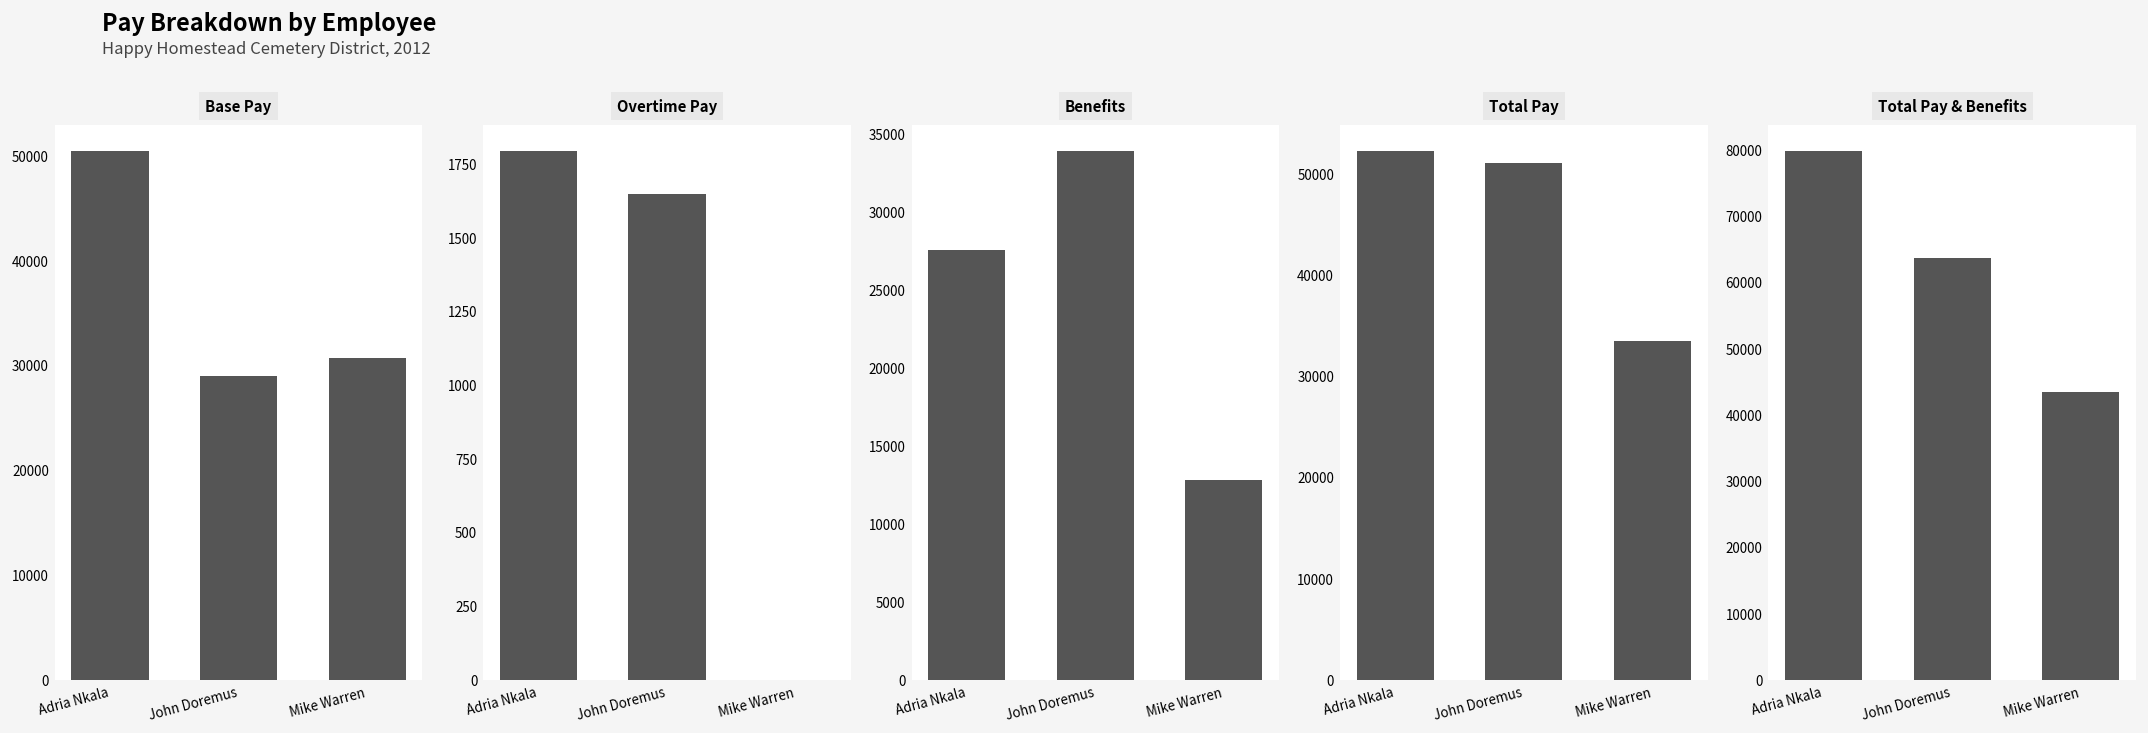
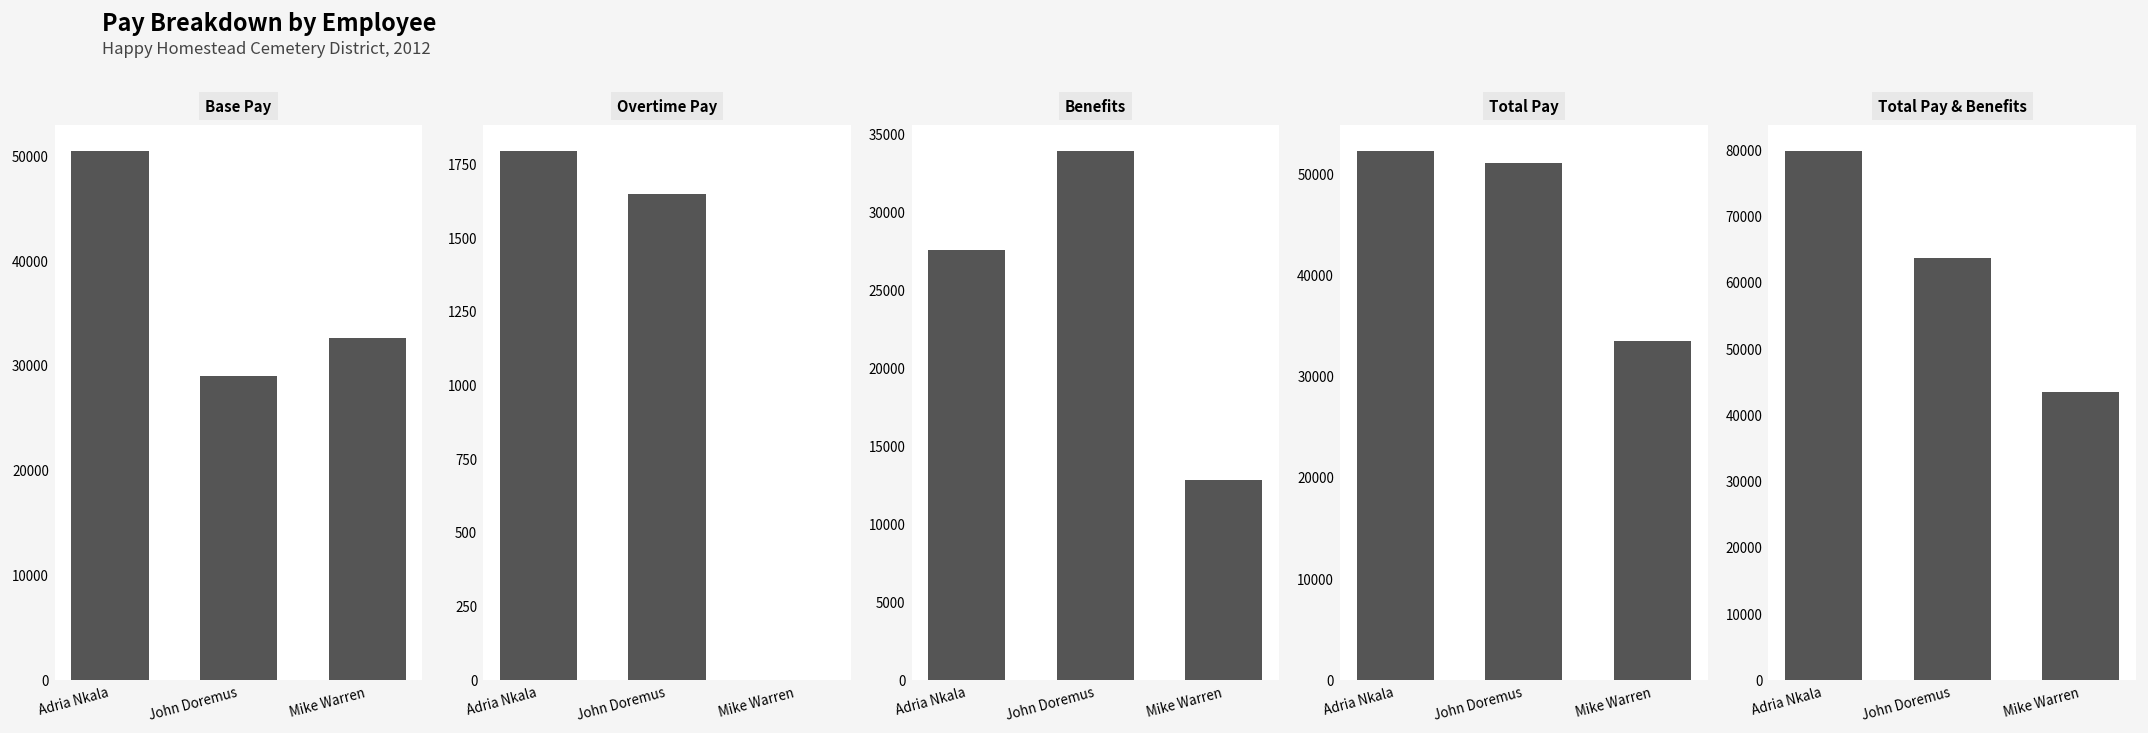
Base Pay, Mike Warren: 31000 -> 33000
